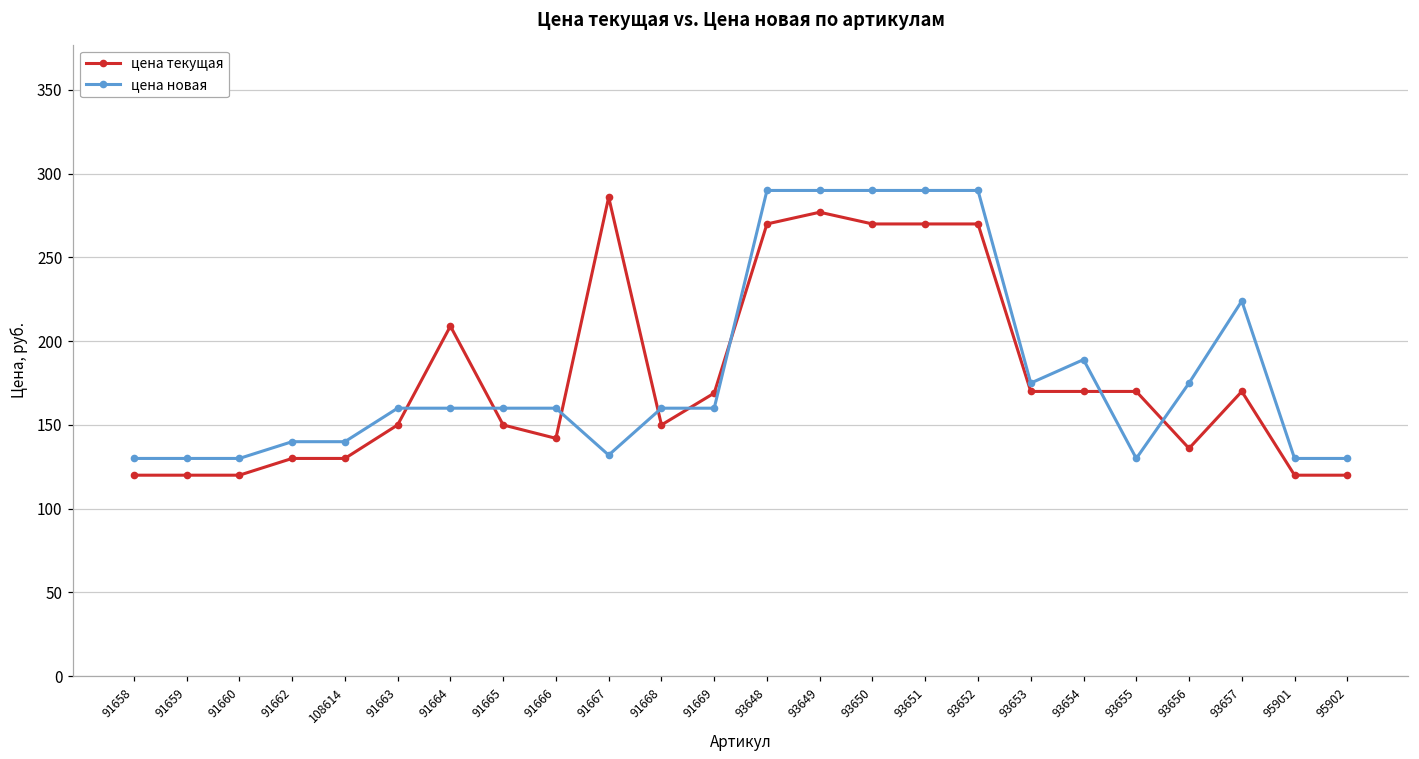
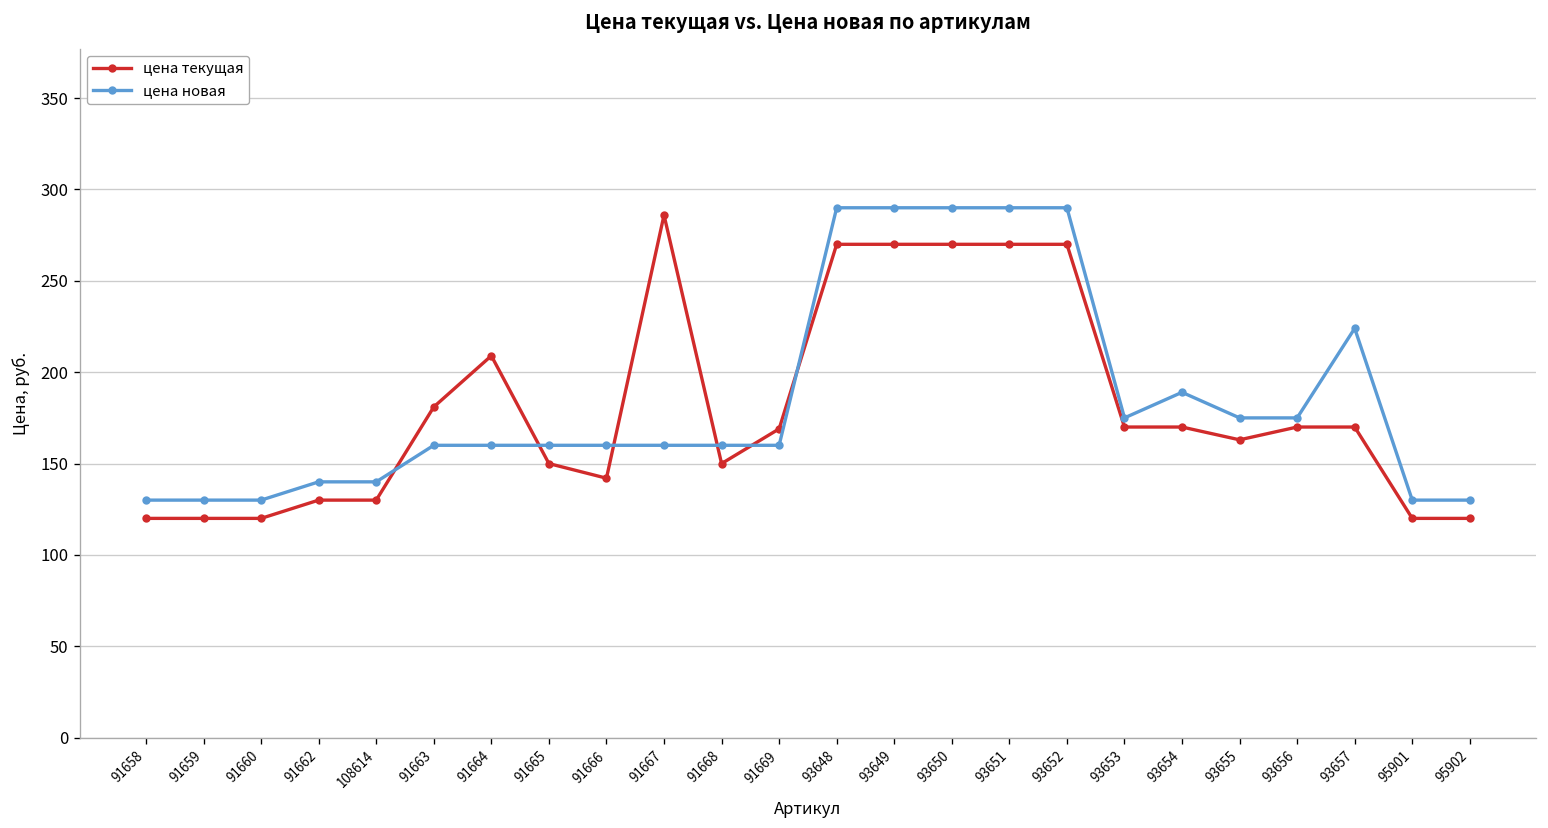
цена текущая, 91663: 150 -> 181
цена новая, 91667: 132 -> 160
цена текущая, 93649: 277 -> 270
цена текущая, 93655: 170 -> 163
цена новая, 93655: 130 -> 175
цена текущая, 93656: 136 -> 170
